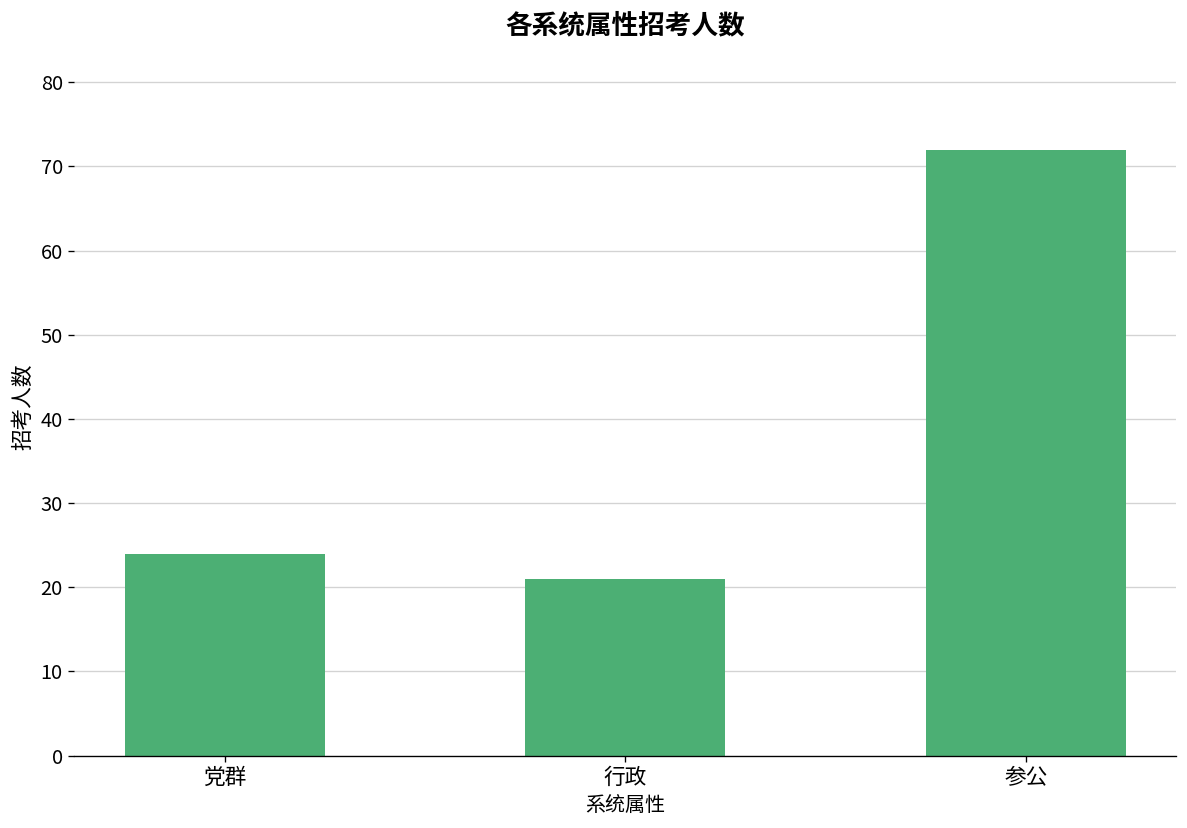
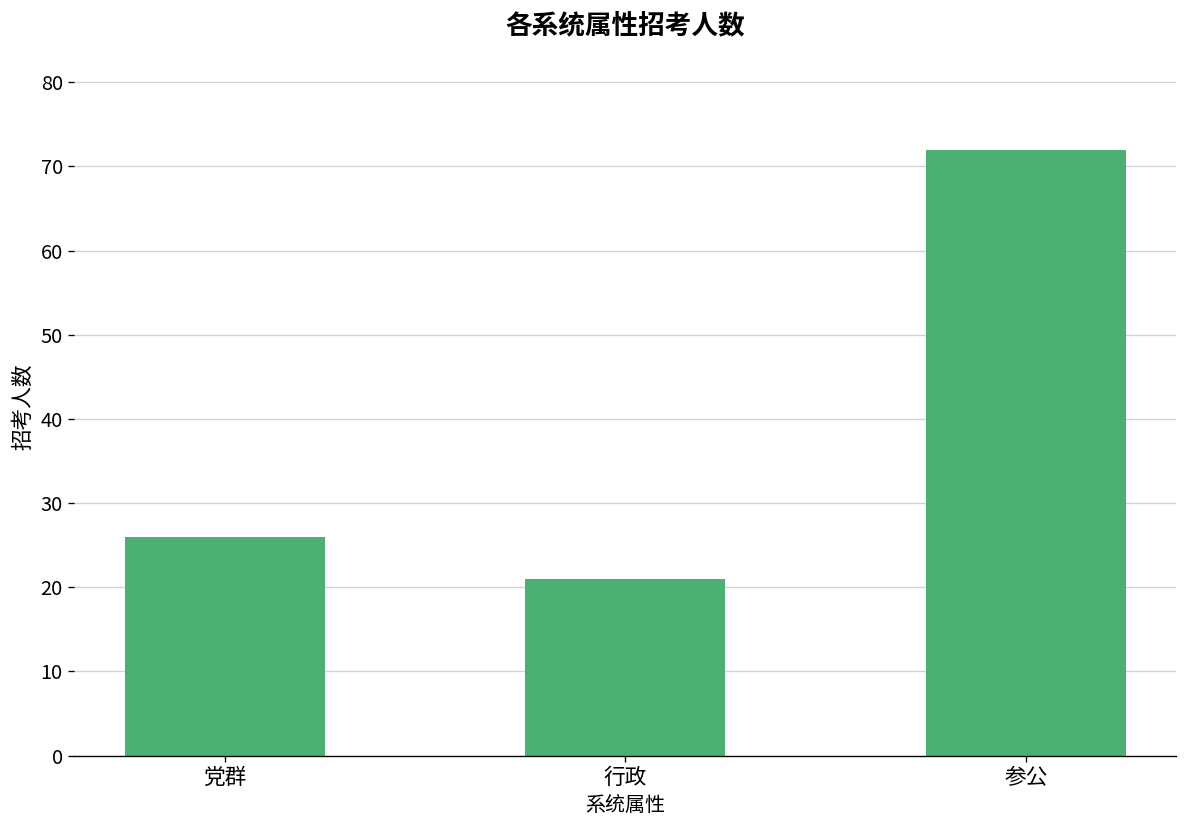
党群: 24 -> 26
